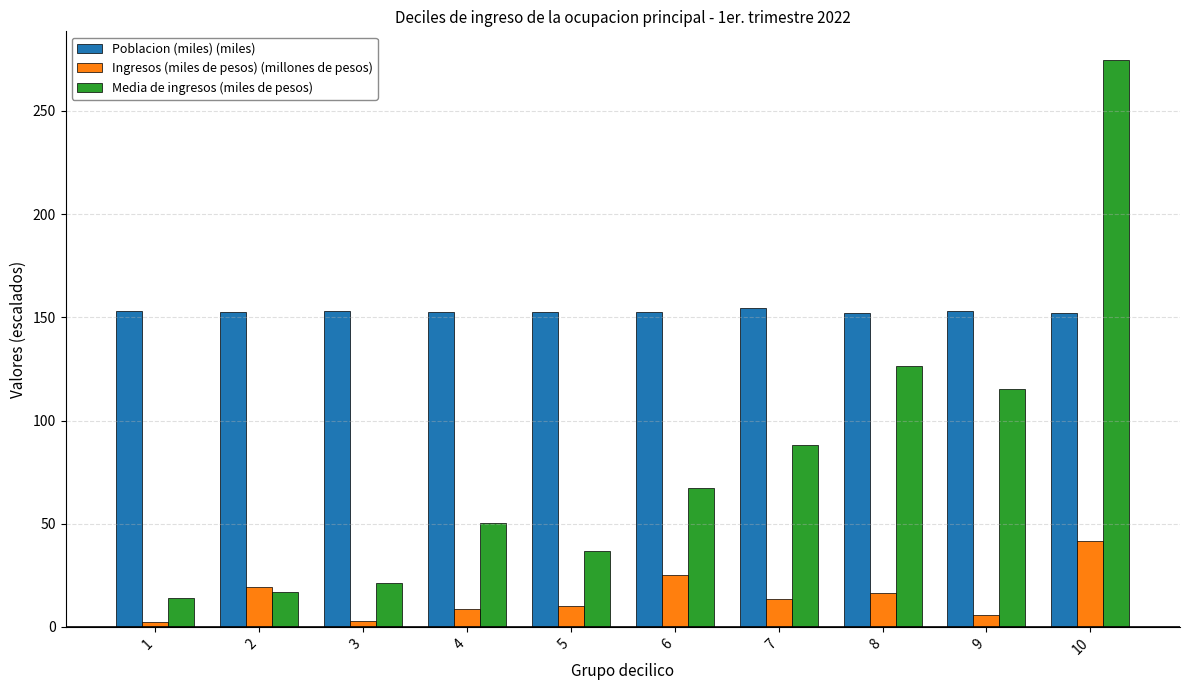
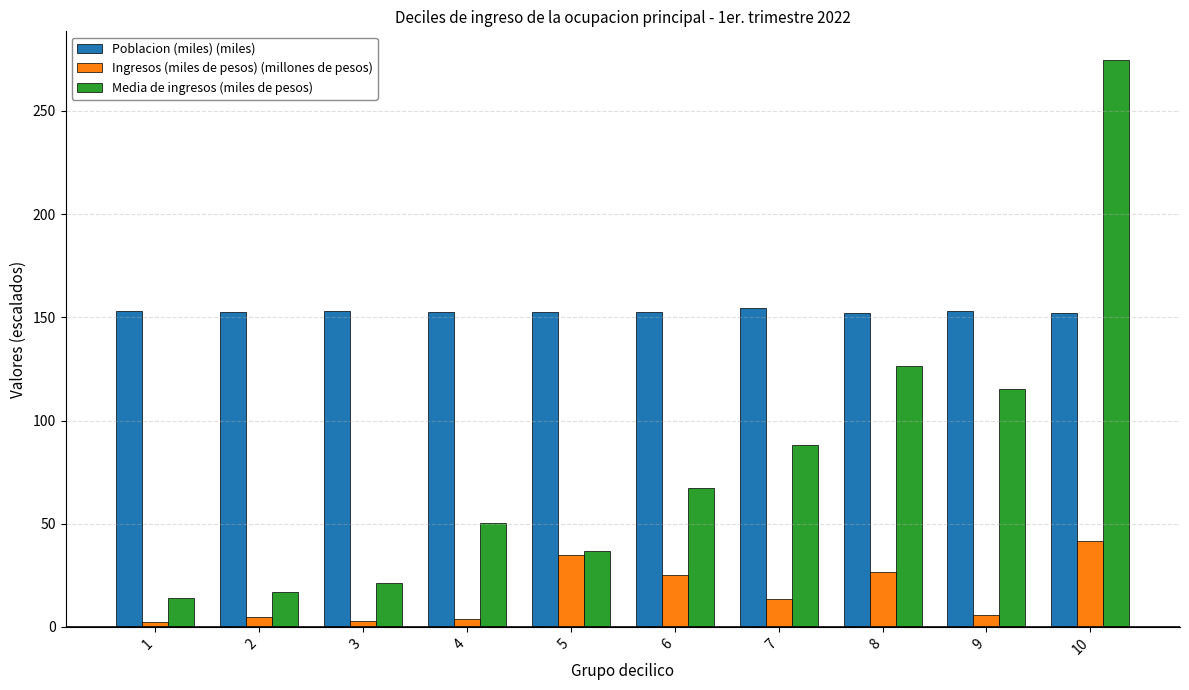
Ingresos (miles de pesos) (millones de pesos), 2: 19 -> 5
Ingresos (miles de pesos) (millones de pesos), 4: 8 -> 4
Ingresos (miles de pesos) (millones de pesos), 5: 10 -> 35
Ingresos (miles de pesos) (millones de pesos), 8: 16 -> 27
